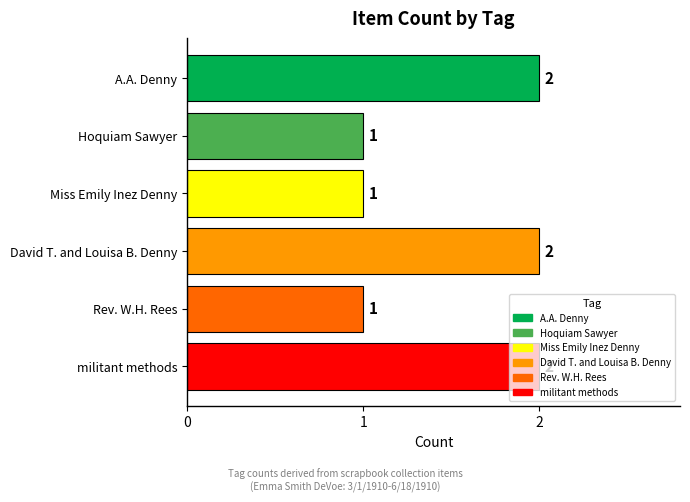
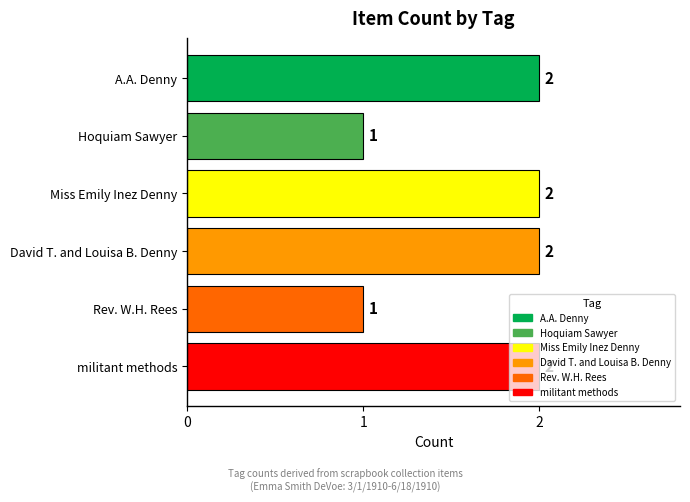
Miss Emily Inez Denny: 1 -> 2
